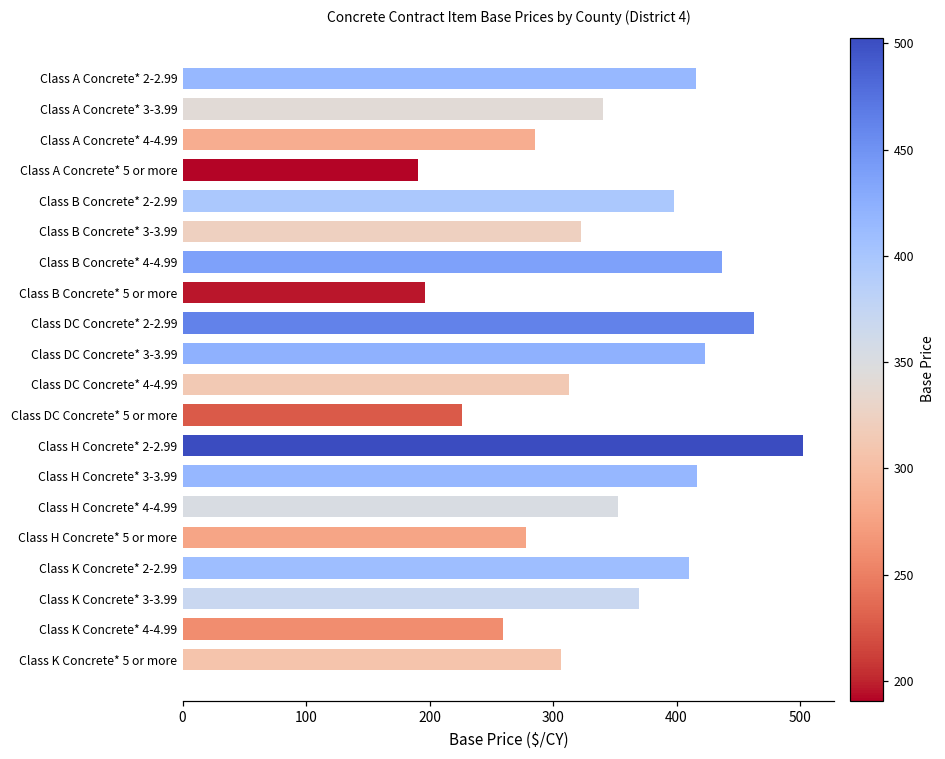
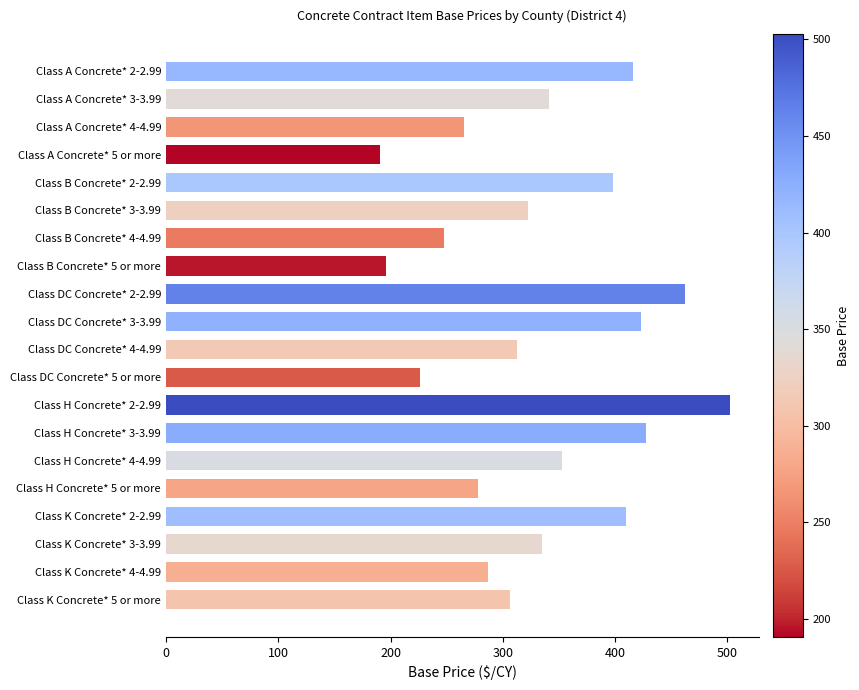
Class A Concrete* 4-4.99: 285 -> 266
Class B Concrete* 4-4.99: 437 -> 248
Class H Concrete* 3-3.99: 416 -> 428
Class K Concrete* 3-3.99: 370 -> 335
Class K Concrete* 4-4.99: 260 -> 287
